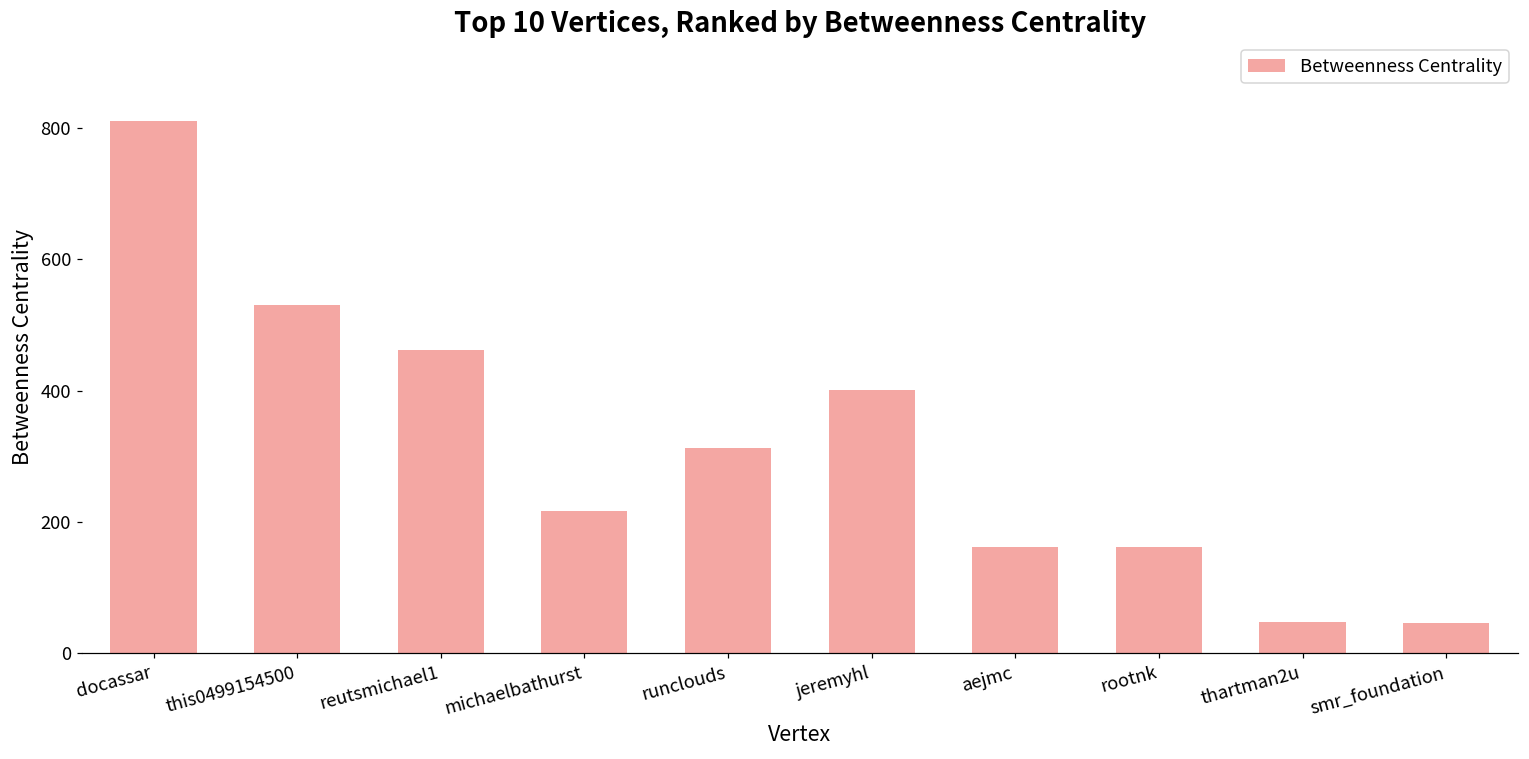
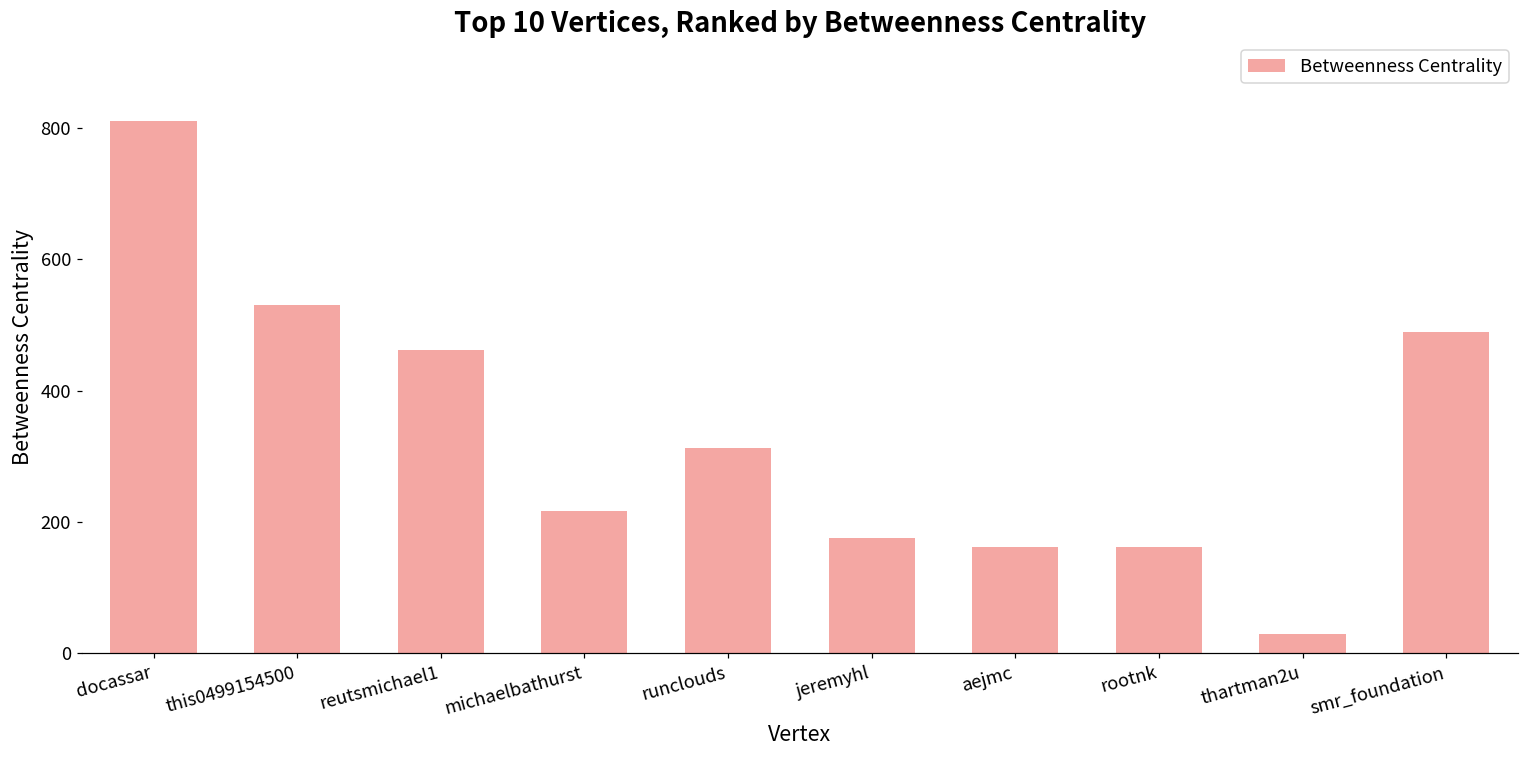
jeremyhl: 400 -> 170
thartman2u: 50 -> 30
smr_foundation: 50 -> 490
